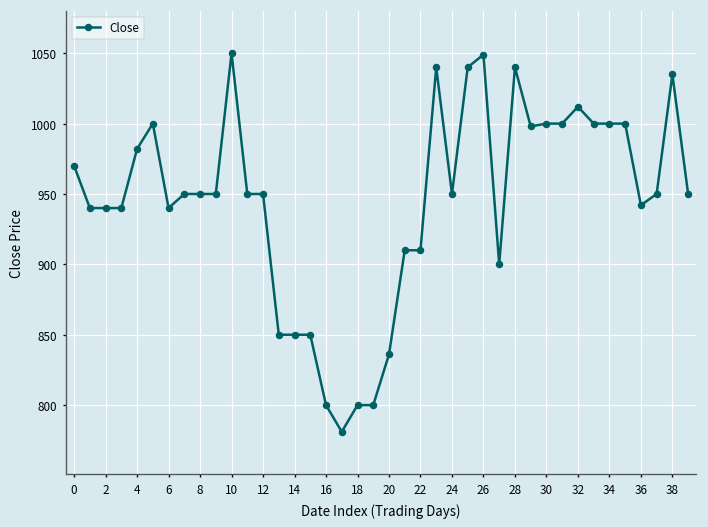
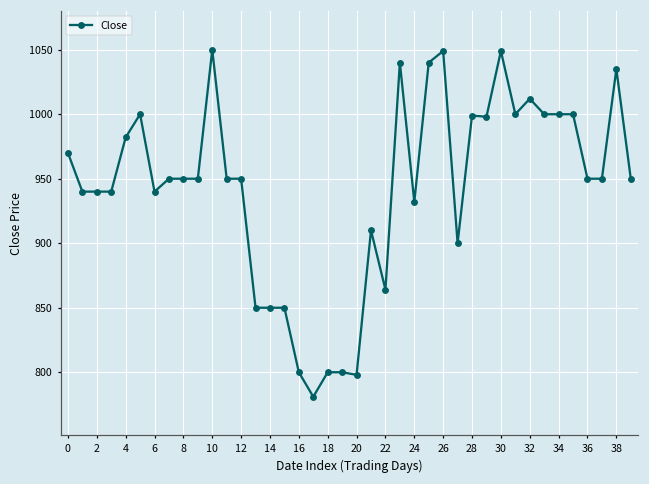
20: 836 -> 798
22: 910 -> 864
24: 950 -> 932
28: 1040 -> 999
30: 1000 -> 1049
36: 942 -> 950
